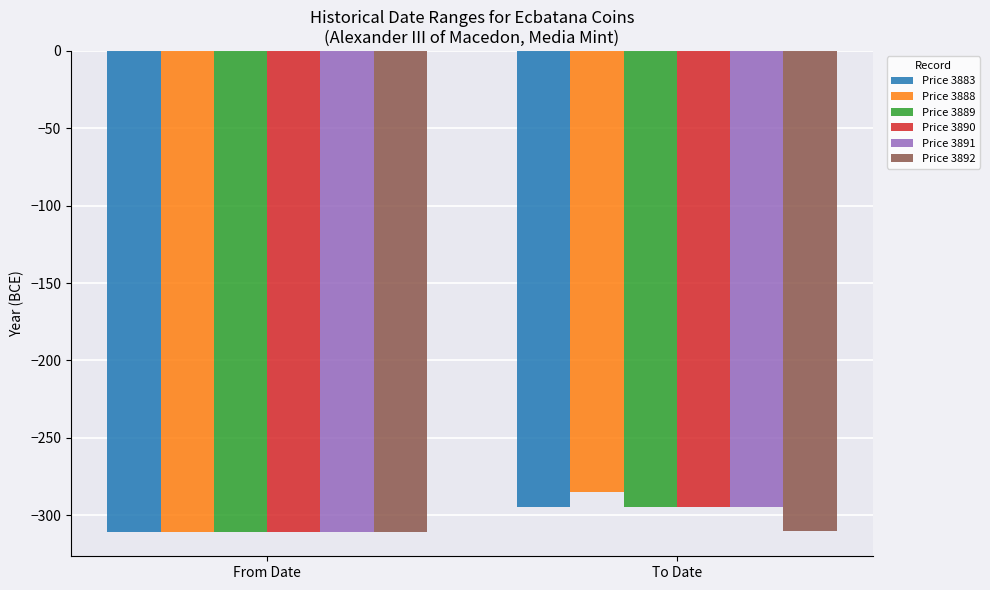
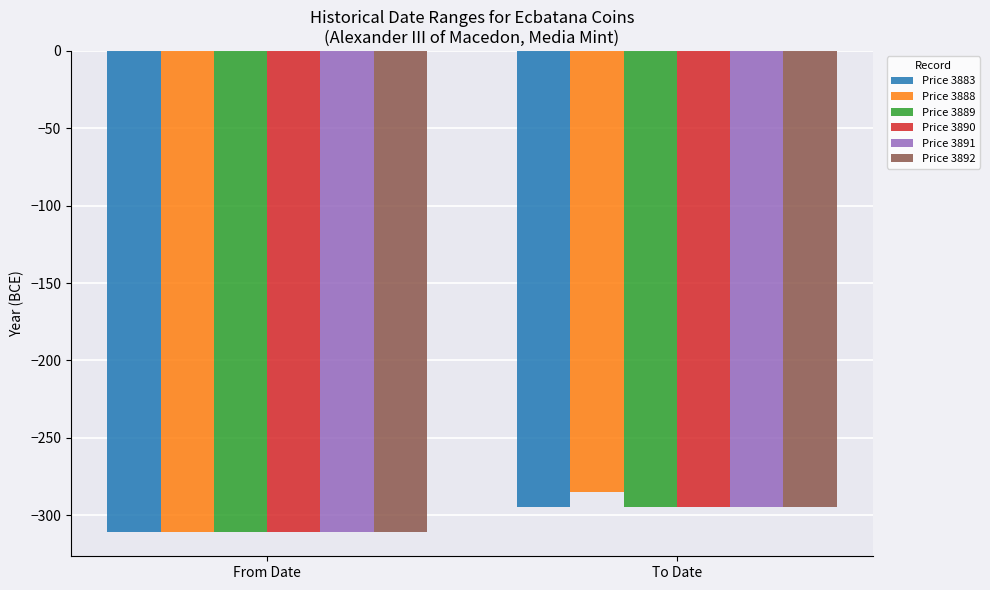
Price 3892, To Date: -310 -> -295
